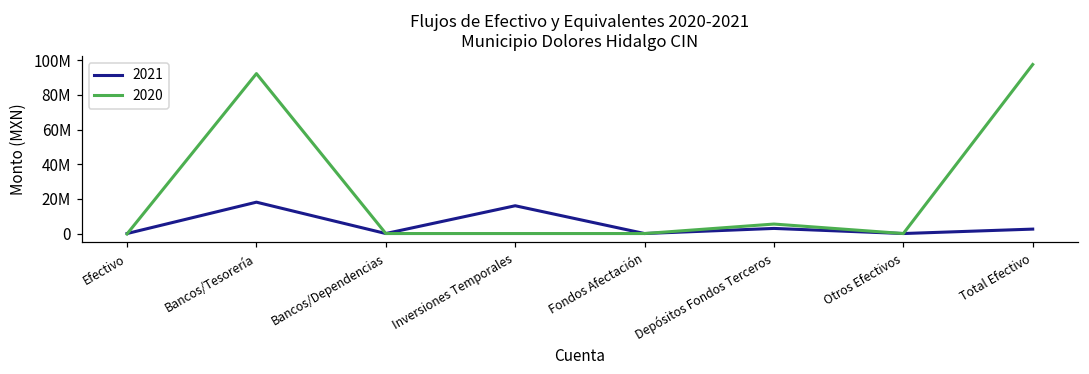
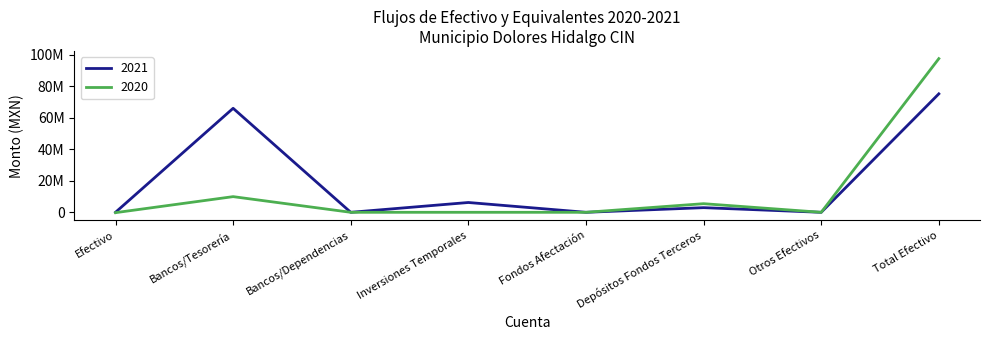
2021, Bancos/Tesorería: 18000000 -> 66000000
2020, Bancos/Tesorería: 92000000 -> 10000000
2021, Inversiones Temporales: 16000000 -> 6000000
2021, Total Efectivo: 3000000 -> 75000000
